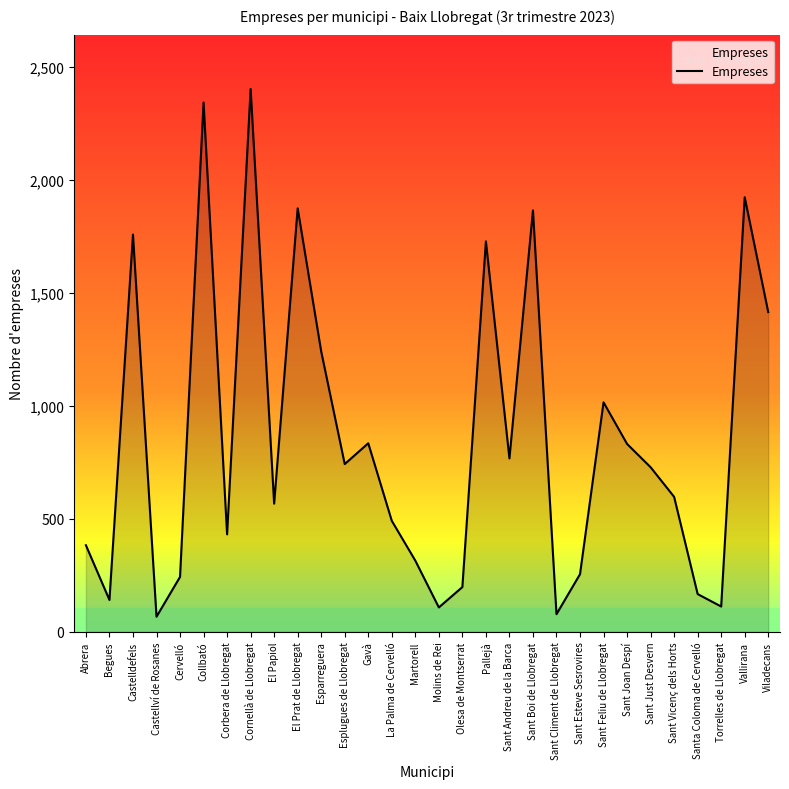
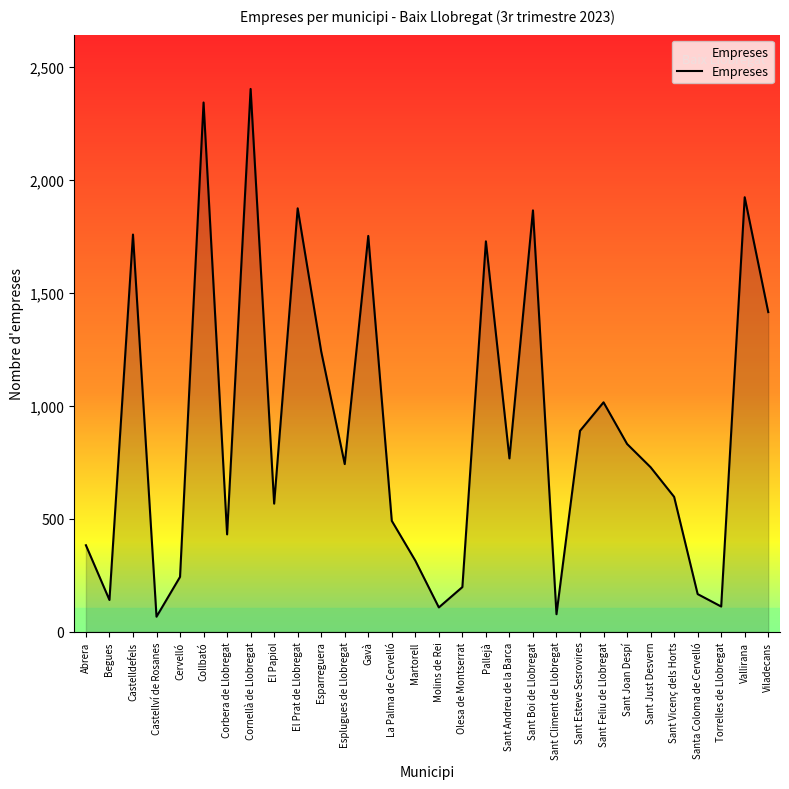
Gavà: 830 -> 1,750
Sant Esteve Sesrovires: 260 -> 890
